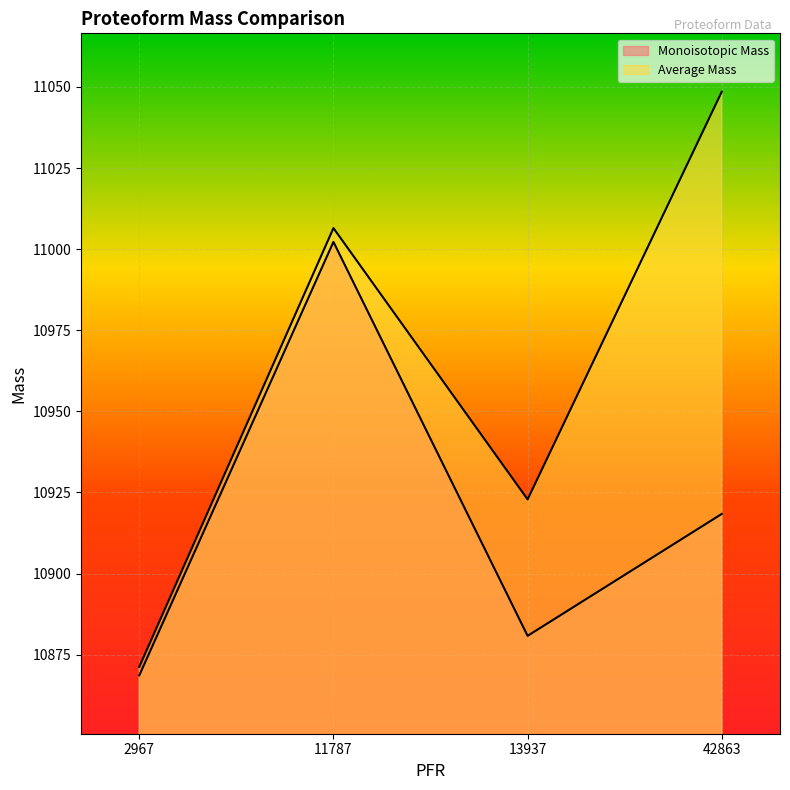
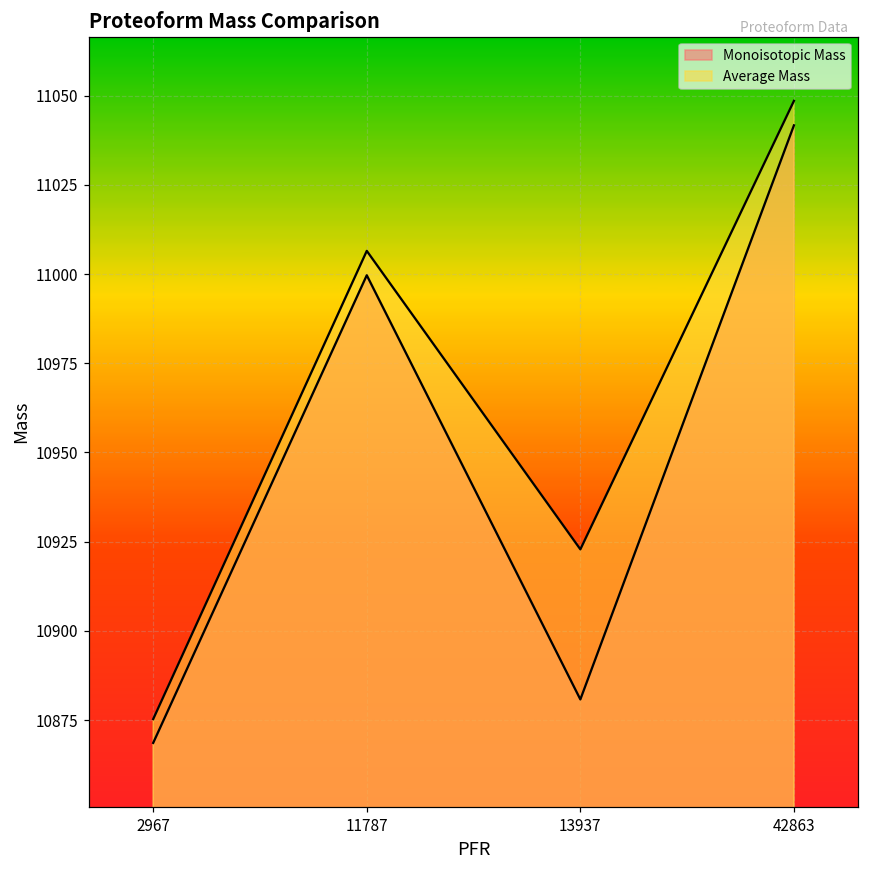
Average Mass, 2967: 10871 -> 10875
Monoisotopic Mass, 11787: 11002 -> 11000
Monoisotopic Mass, 42863: 10918 -> 11042
